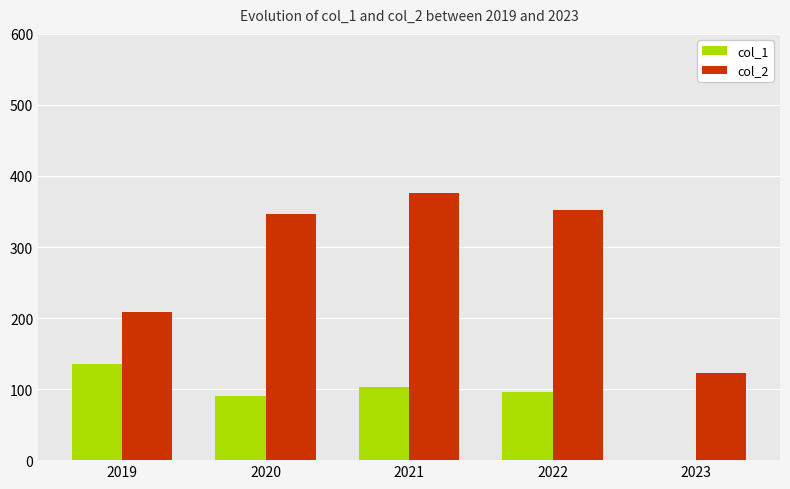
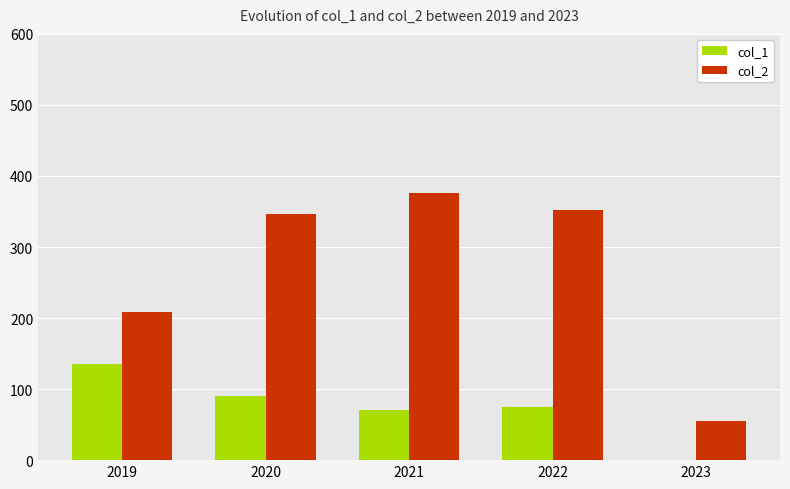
col_1, 2021: 100 -> 70
col_1, 2022: 100 -> 80
col_2, 2023: 120 -> 60
